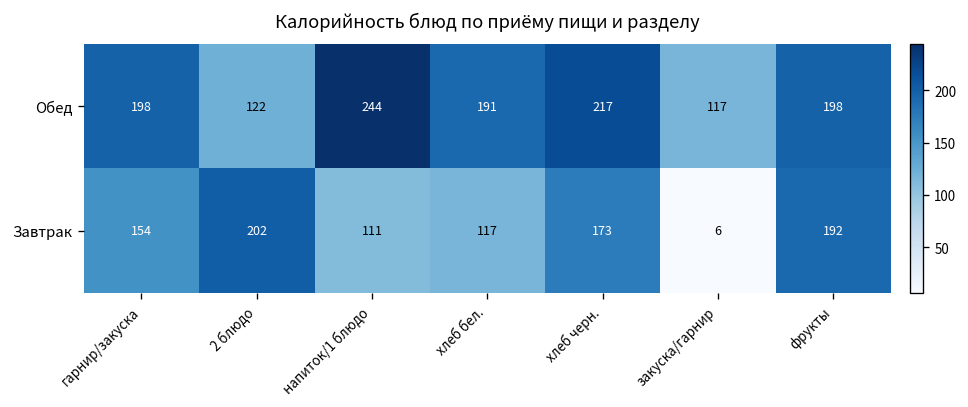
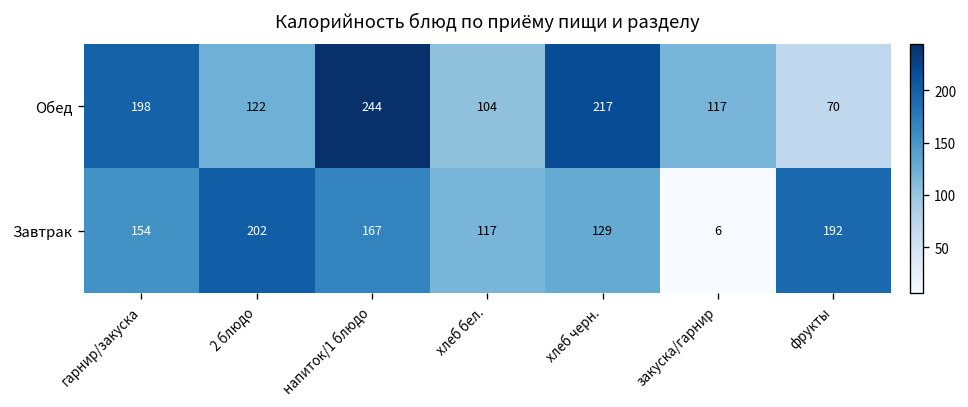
Обед, хлеб бел.: 191 -> 104
Обед, фрукты: 198 -> 70
Завтрак, напиток/1 блюдо: 111 -> 167
Завтрак, хлеб черн.: 173 -> 129
